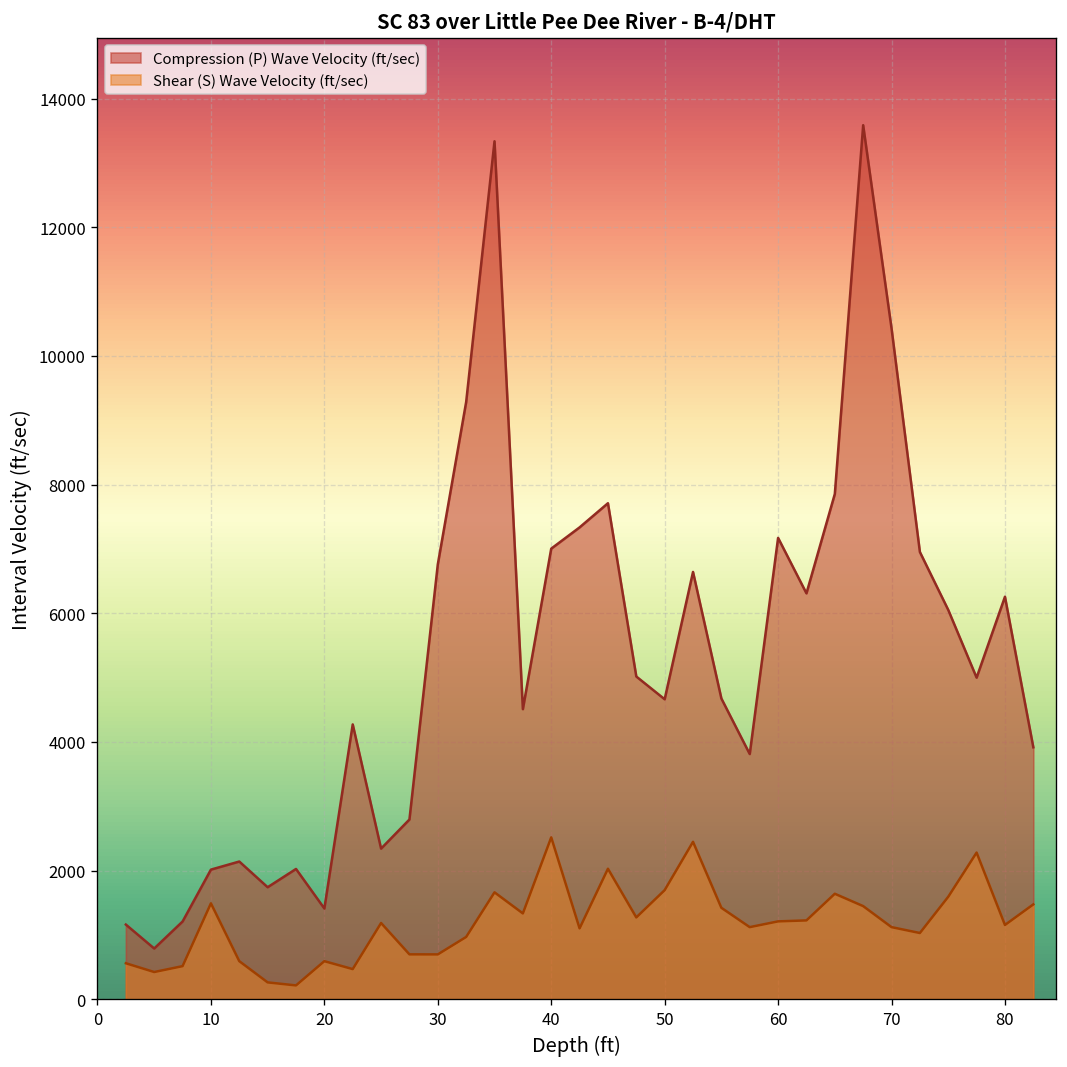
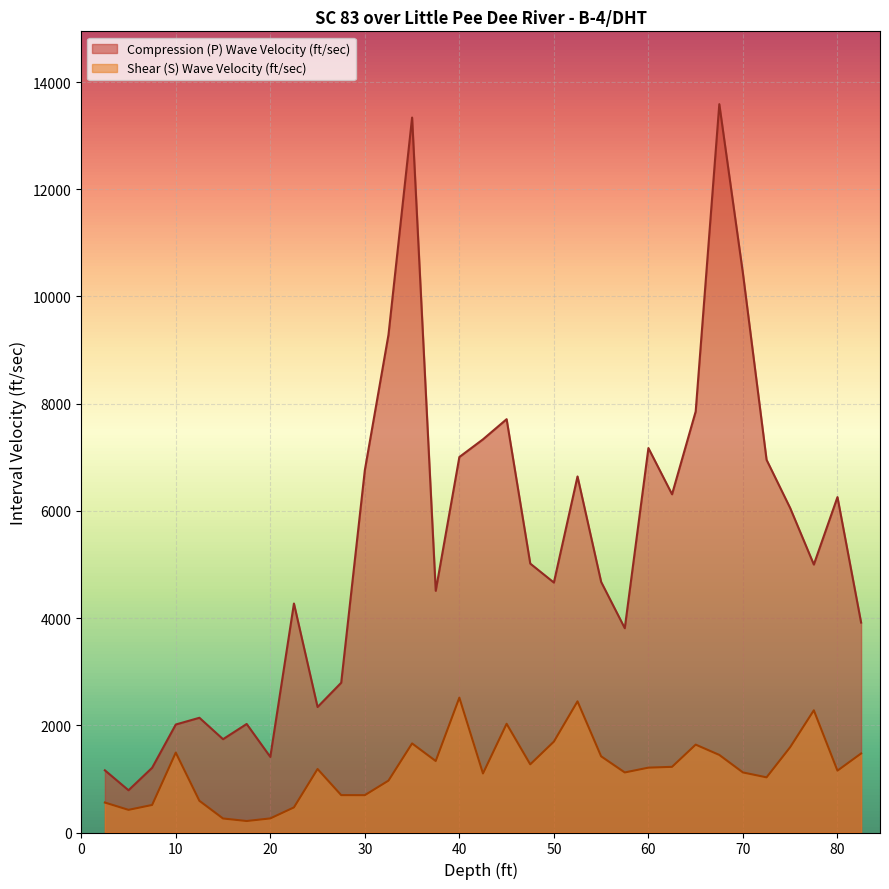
Shear (S) Wave Velocity (ft/sec), 20: 600 -> 300
